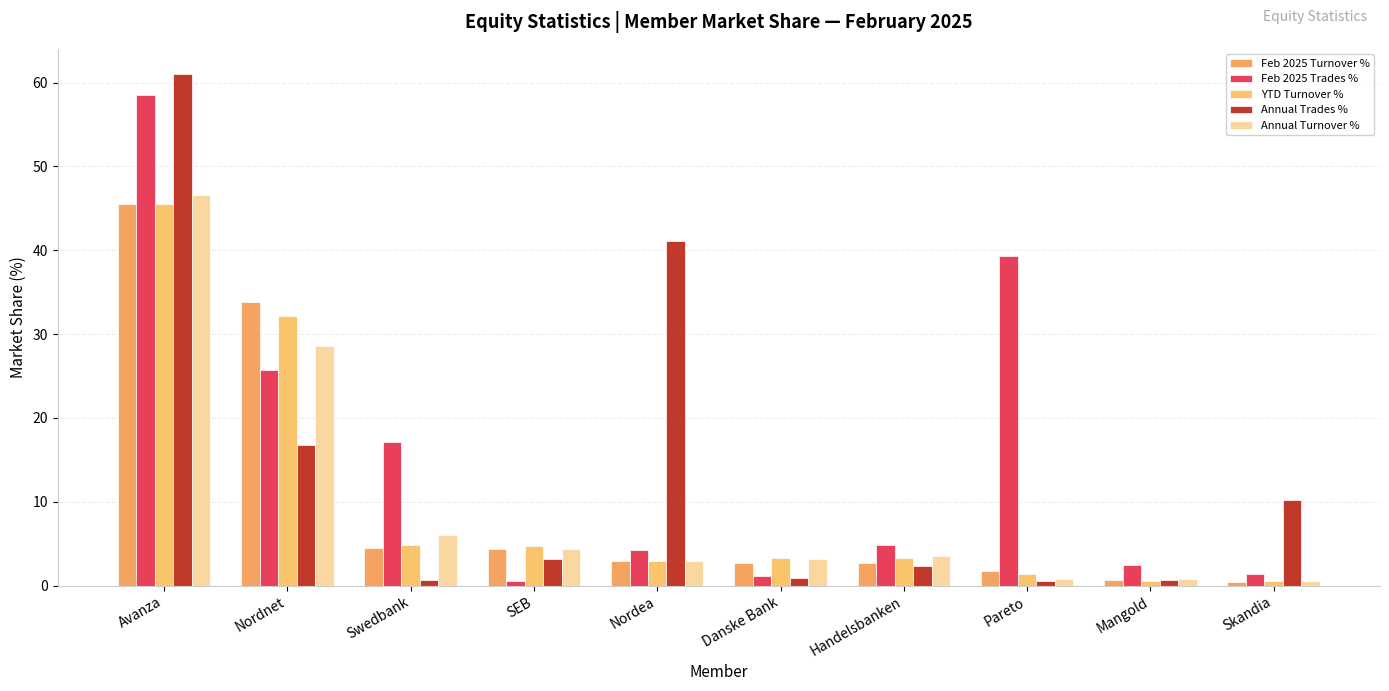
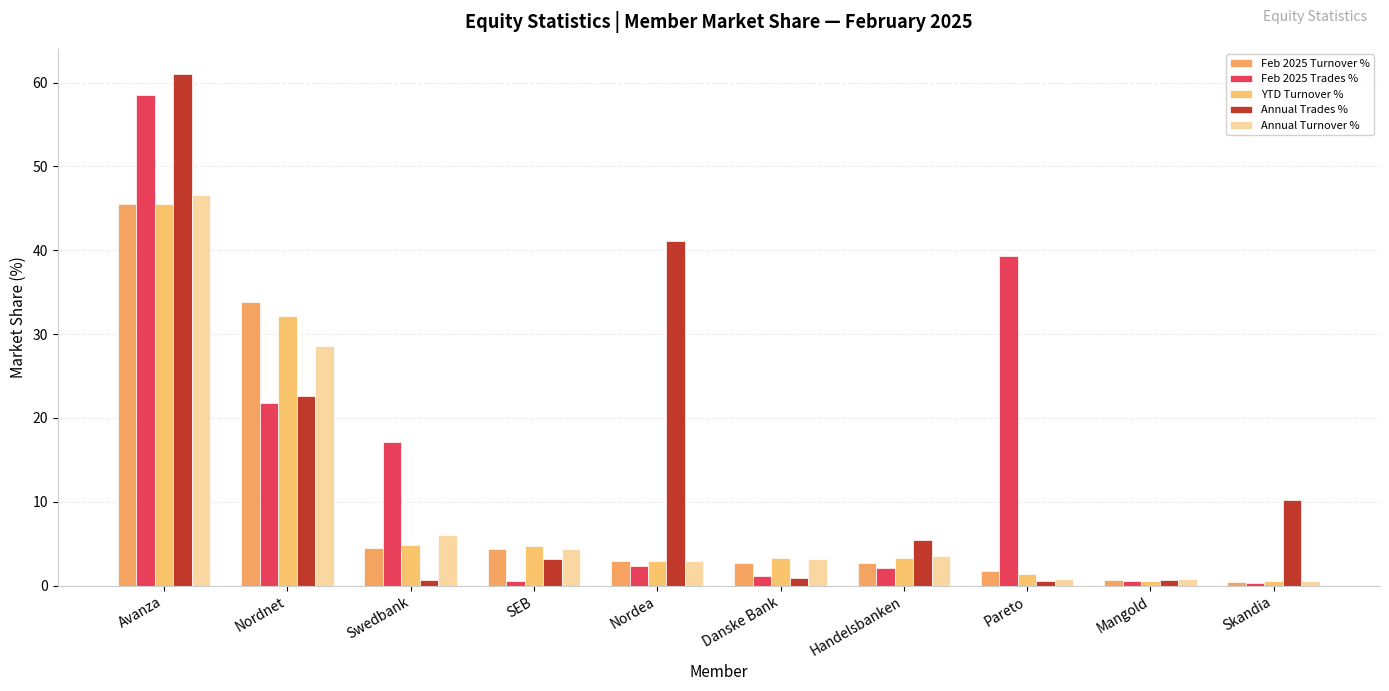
Feb 2025 Trades %, Nordnet: 26 -> 22
Annual Trades %, Nordnet: 17 -> 23
Feb 2025 Trades %, Nordea: 4 -> 2
Feb 2025 Trades %, Handelsbanken: 5 -> 2
Annual Trades %, Handelsbanken: 2 -> 5
Feb 2025 Trades %, Mangold: 2 -> 1
Feb 2025 Trades %, Skandia: 1 -> 0
